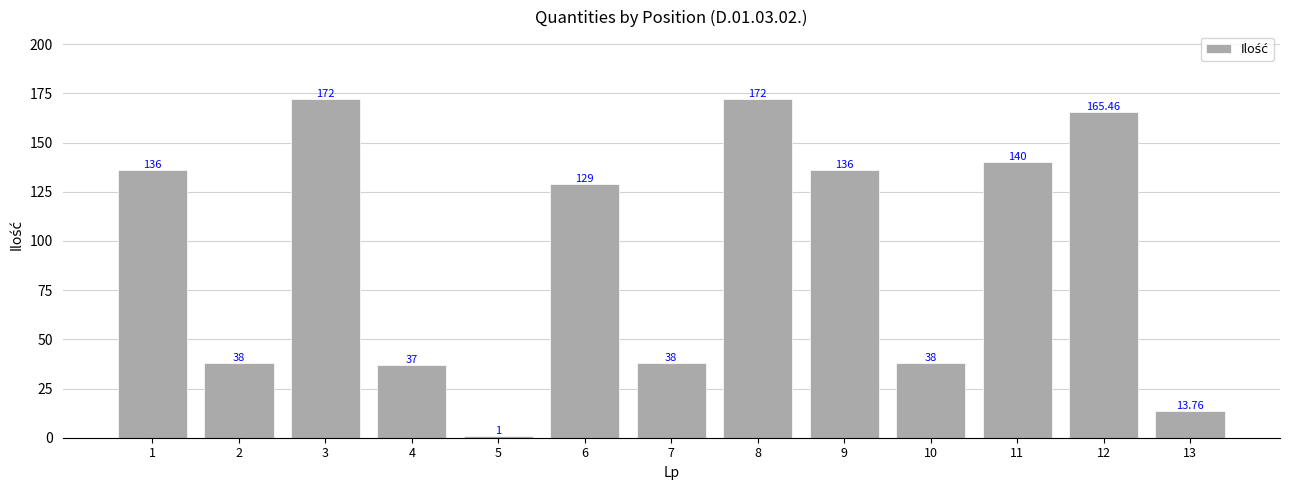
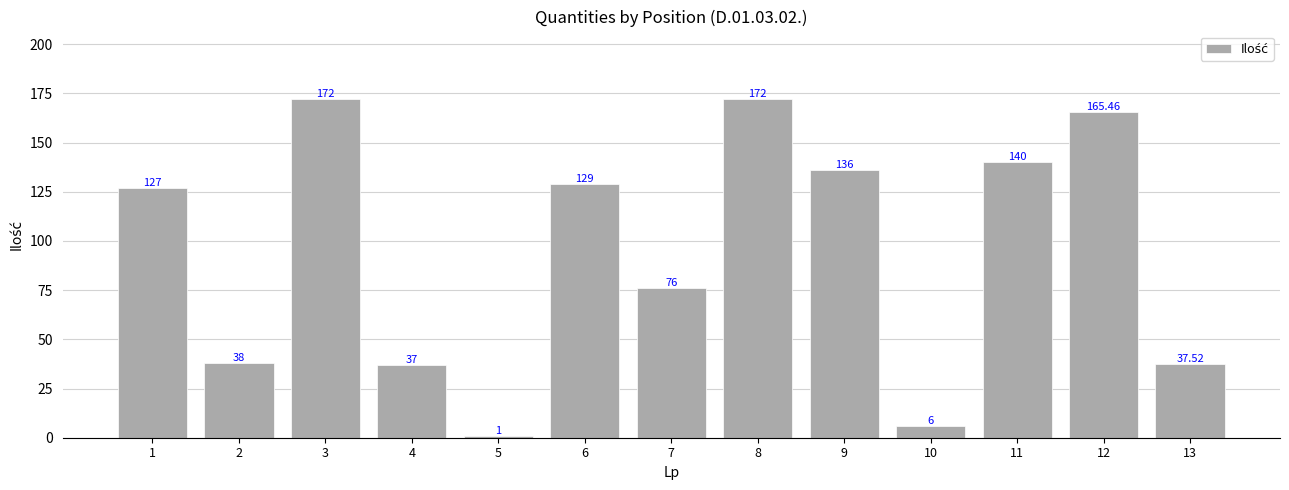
1: 136 -> 127
7: 38 -> 76
10: 38 -> 6
13: 13.76 -> 37.52
